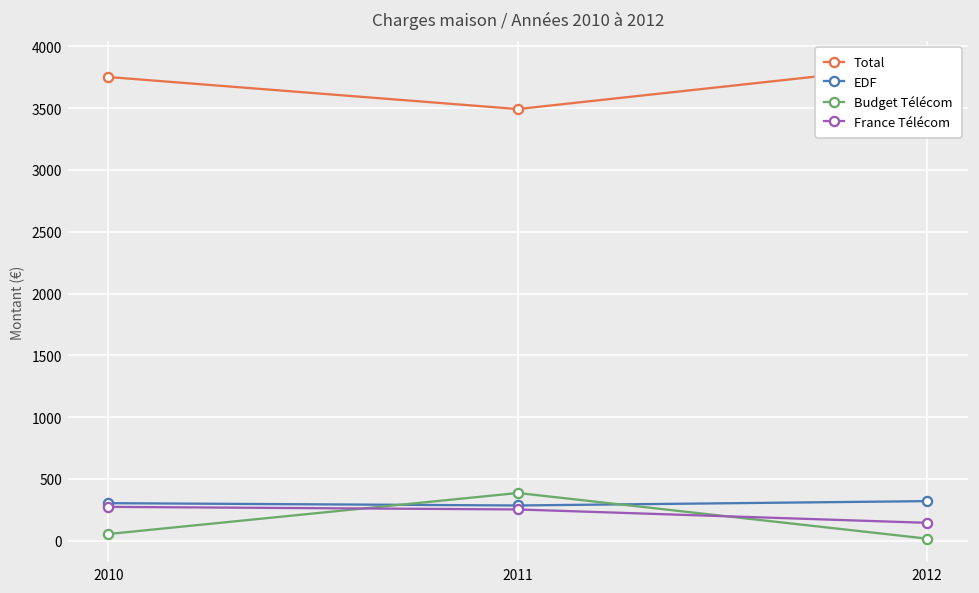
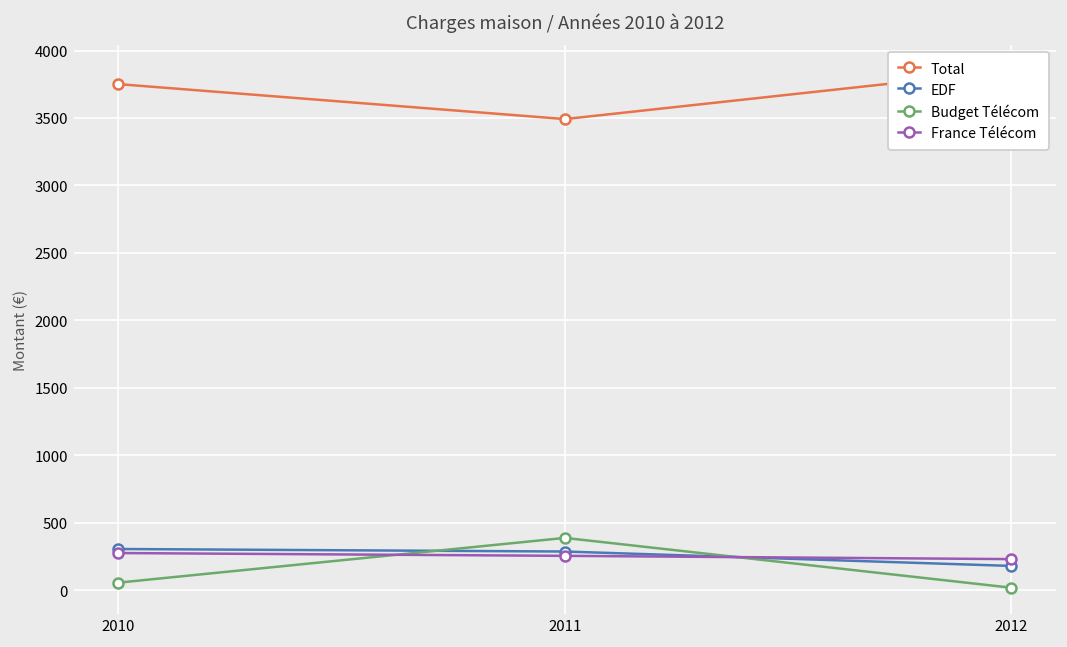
EDF, 2012: 320 -> 180
France Télécom, 2012: 150 -> 230
